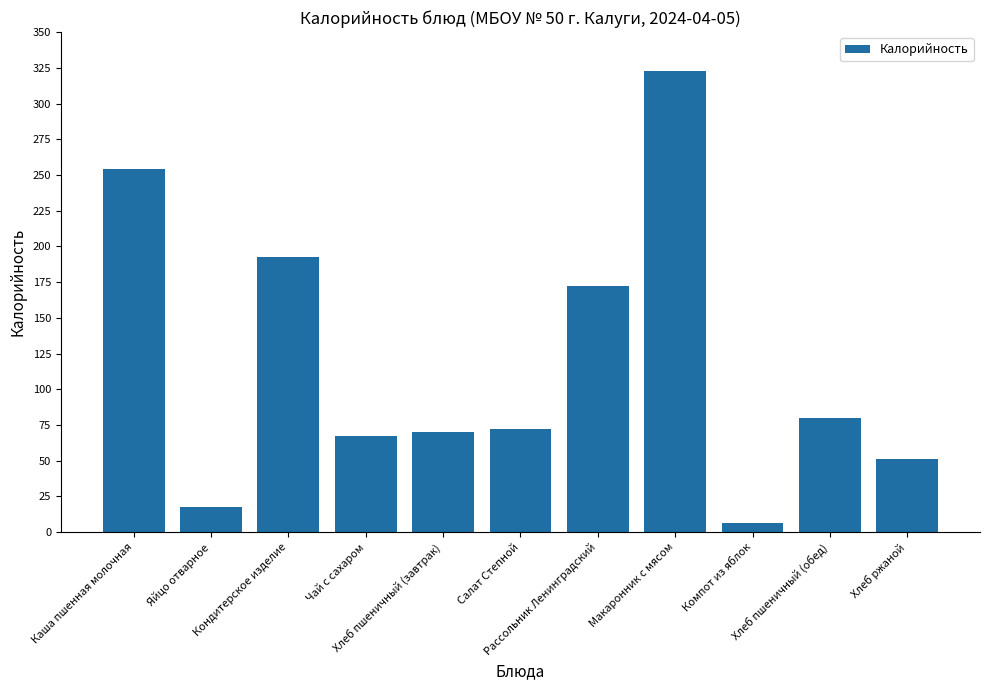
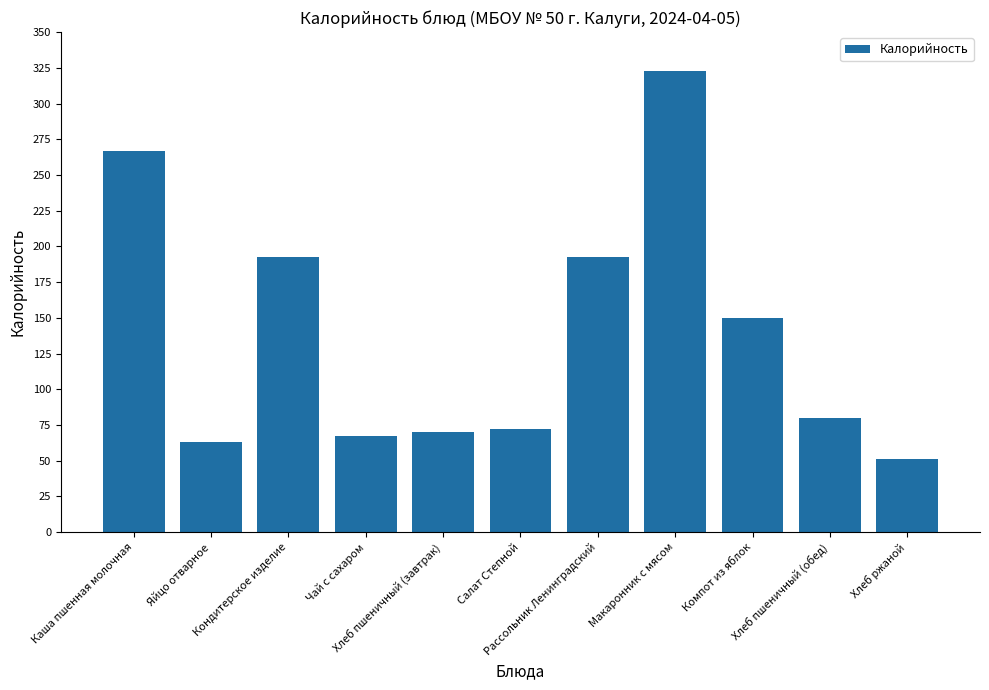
Каша пшенная молочная: 254 -> 267
Яйцо отварное: 18 -> 63
Рассольник Ленинградский: 173 -> 192
Компот из яблок: 7 -> 150
